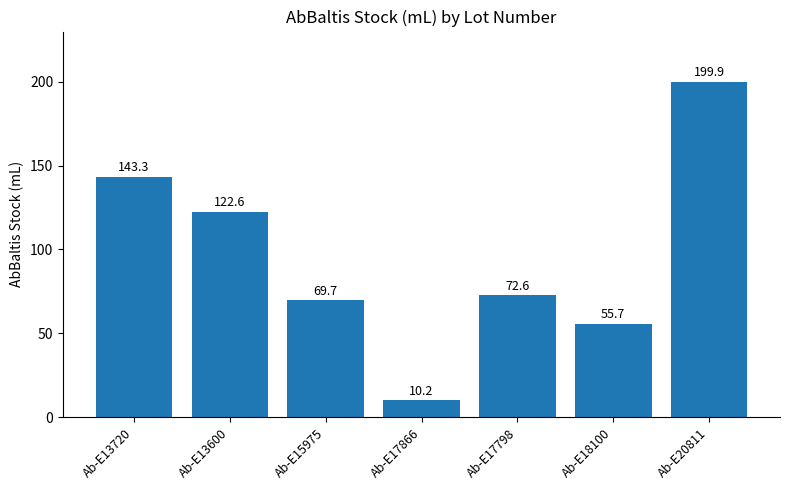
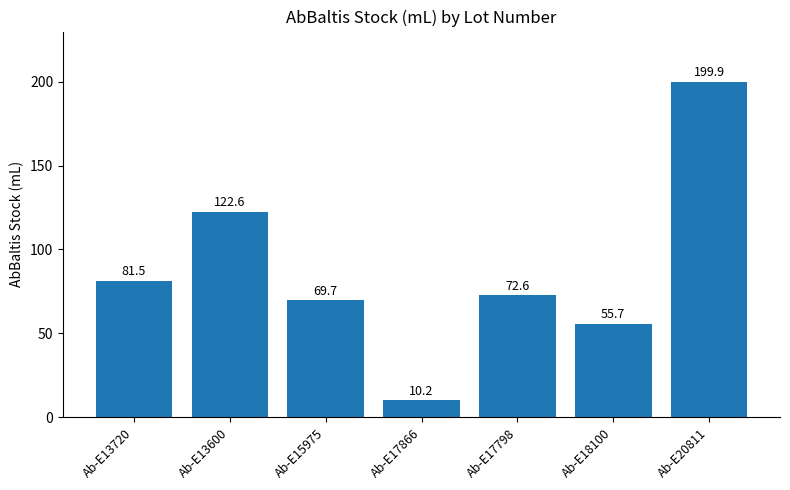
Ab-E13720: 143.3 -> 81.5
